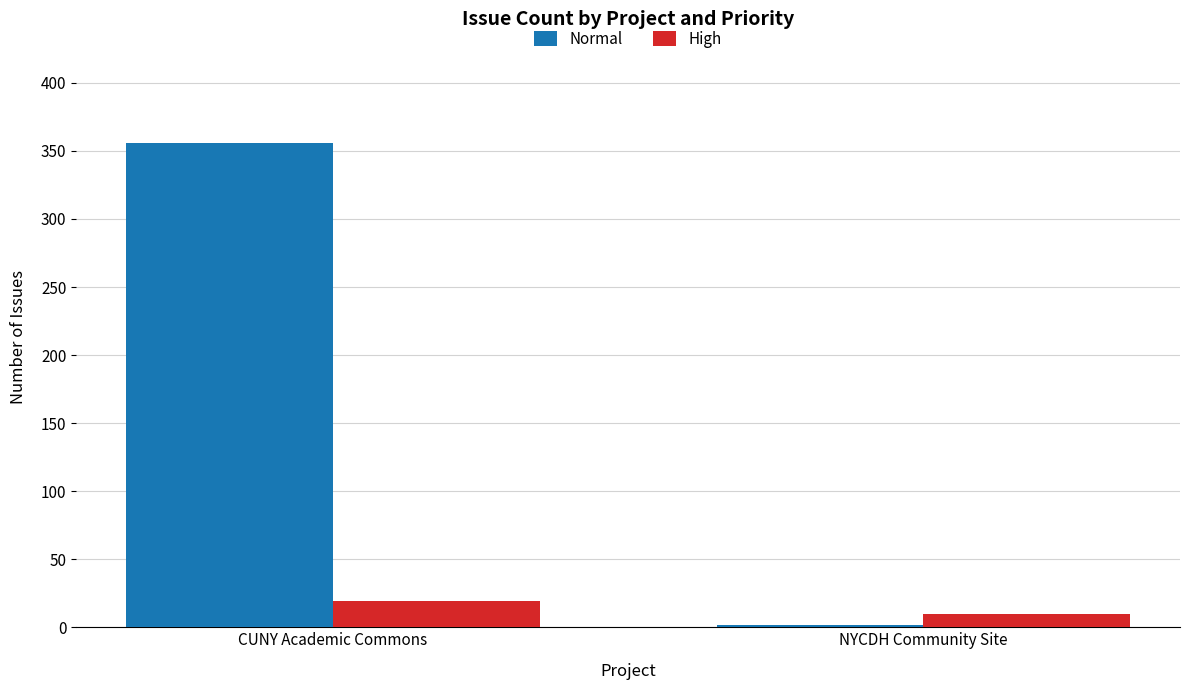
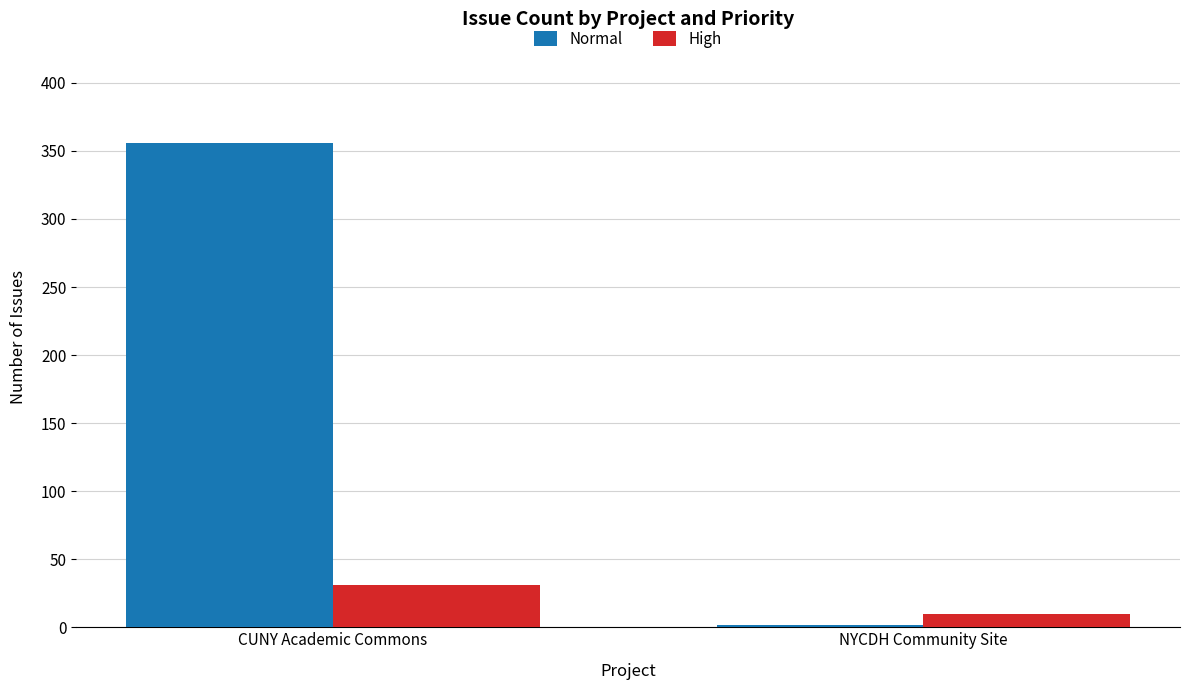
High, CUNY Academic Commons: 19 -> 31
